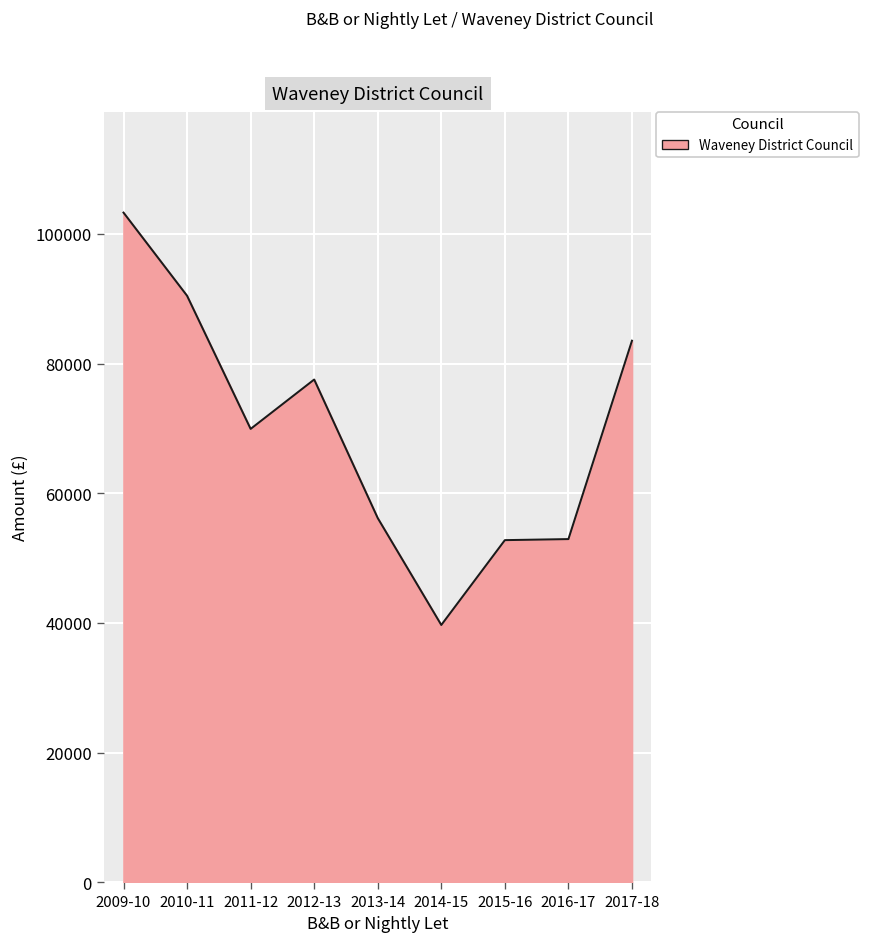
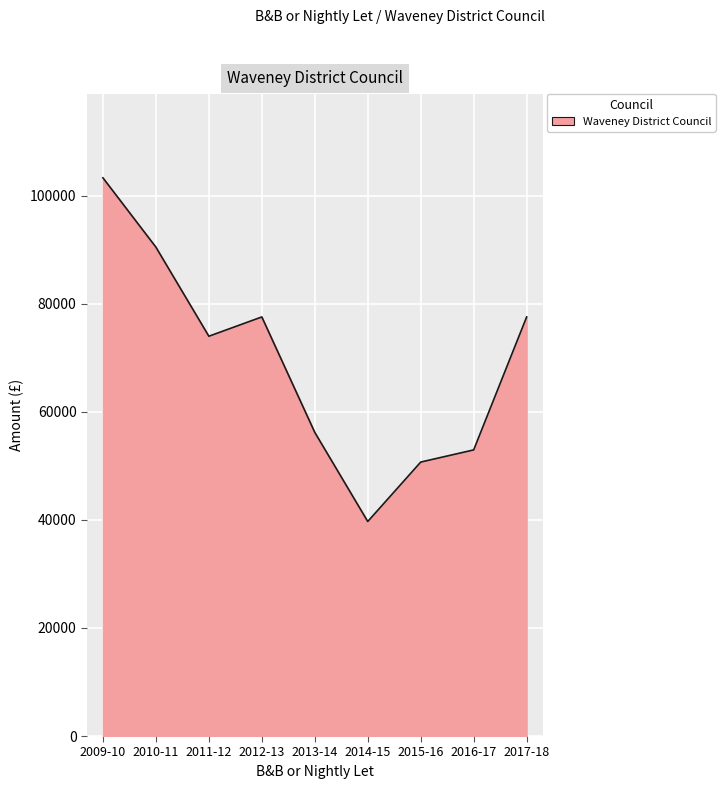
2011-12: 70000 -> 74000
2015-16: 53000 -> 51000
2017-18: 84000 -> 78000
